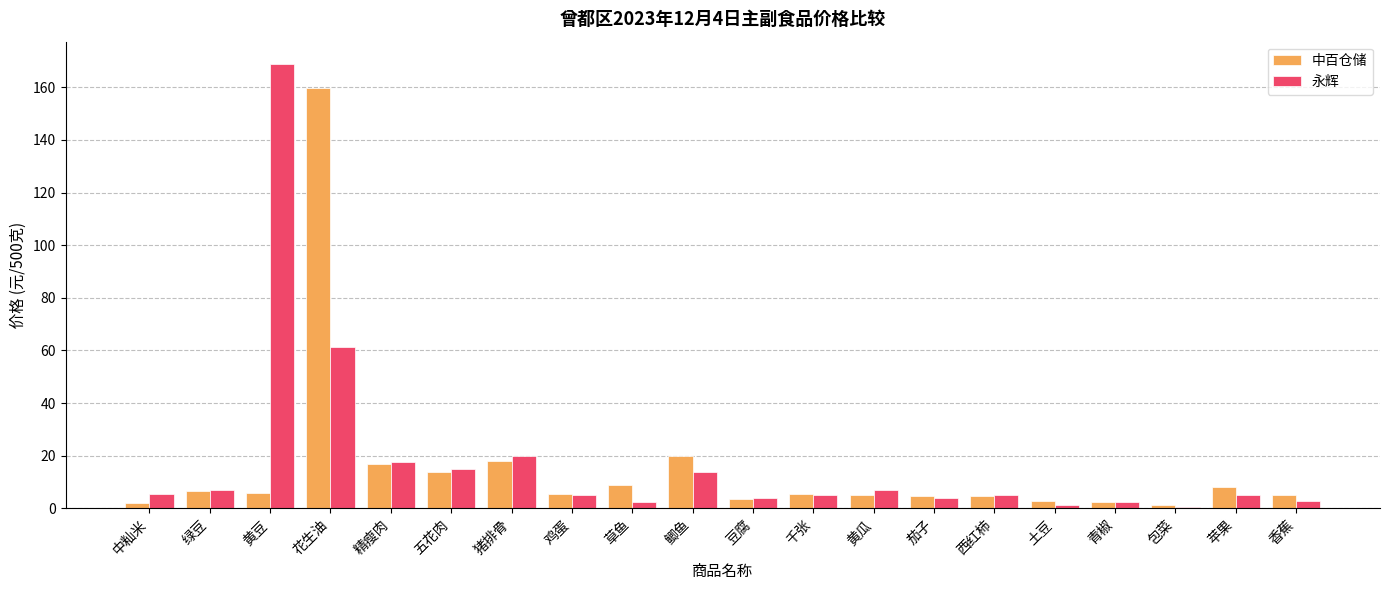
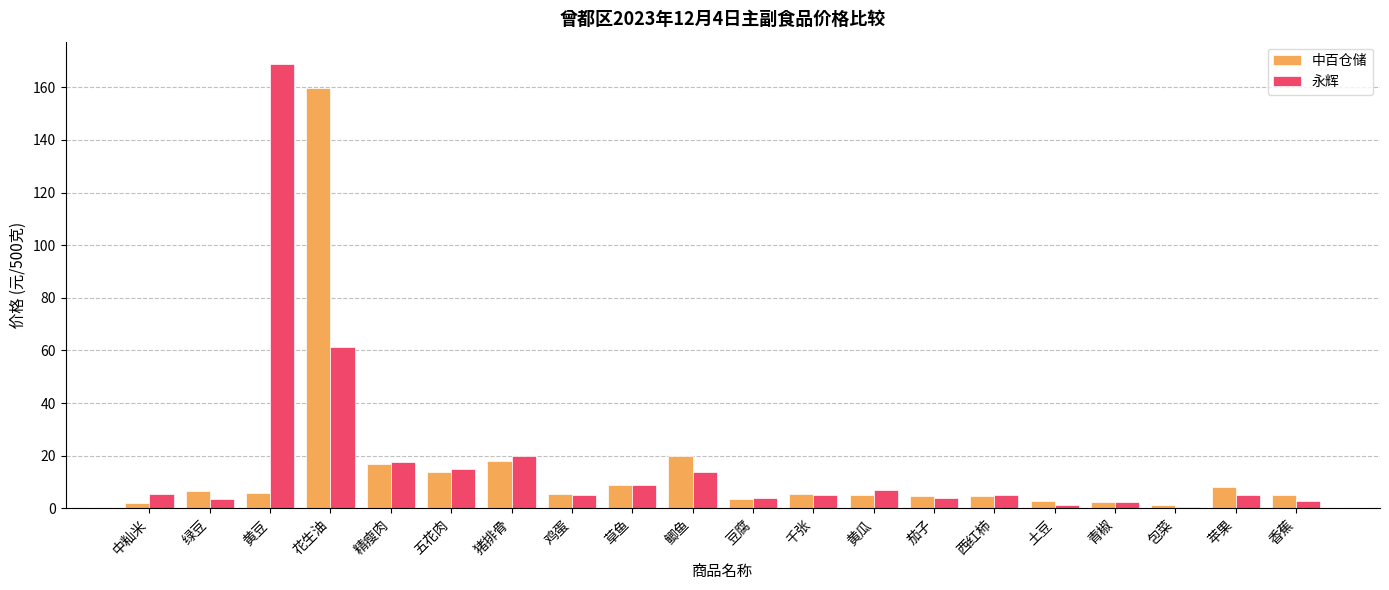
永辉, 绿豆: 7 -> 4
永辉, 草鱼: 3 -> 9
